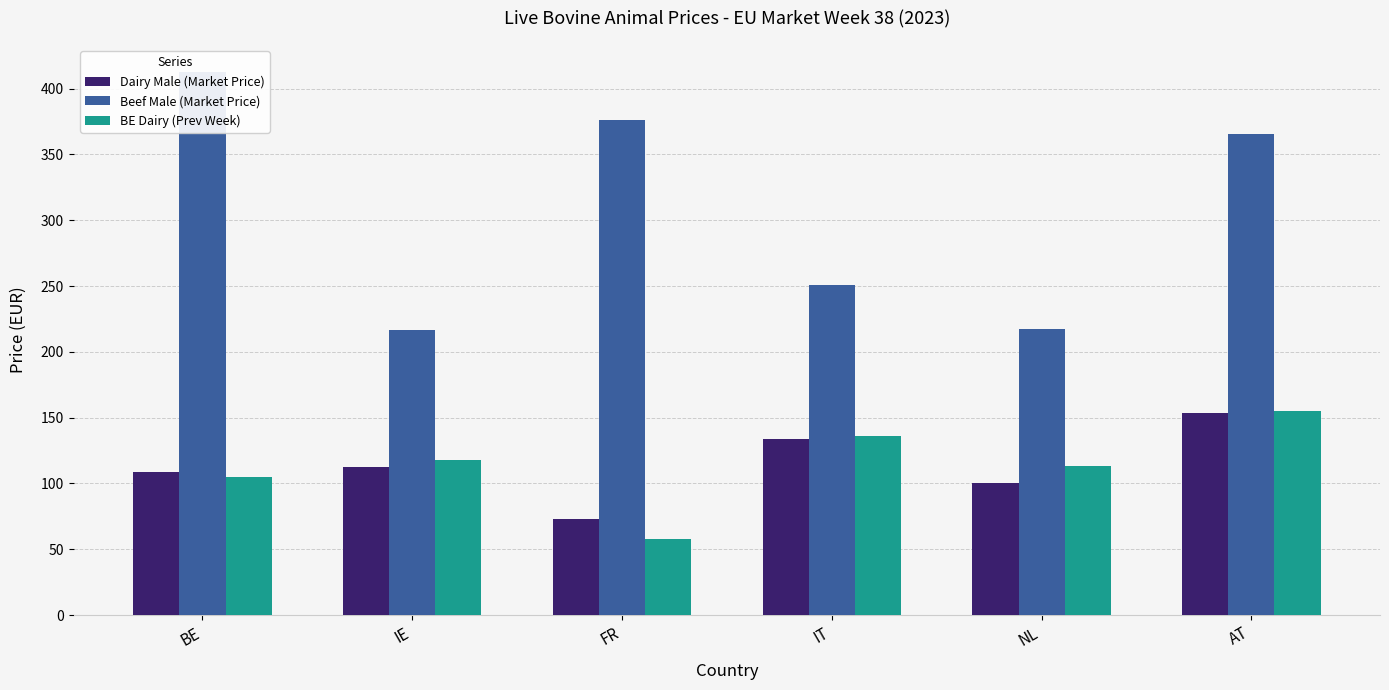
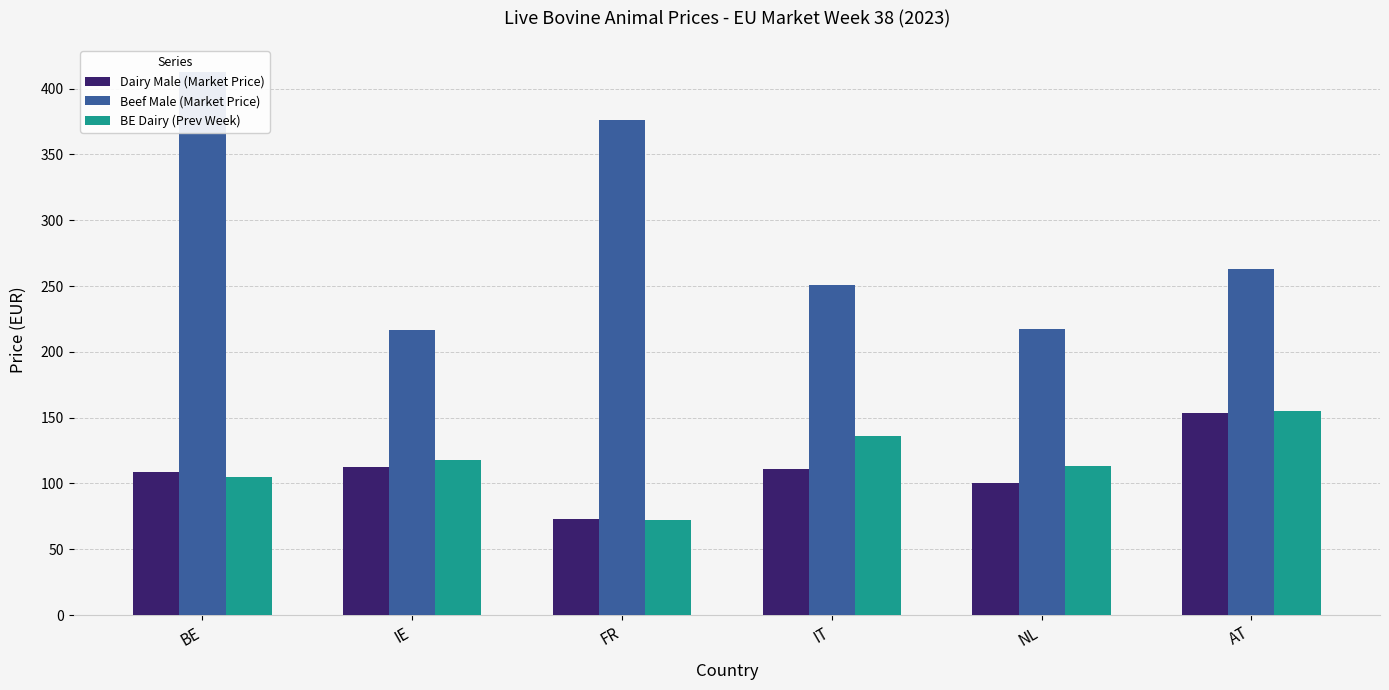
BE Dairy (Prev Week), FR: 58 -> 72
Dairy Male (Market Price), IT: 134 -> 111
Beef Male (Market Price), AT: 365 -> 263
